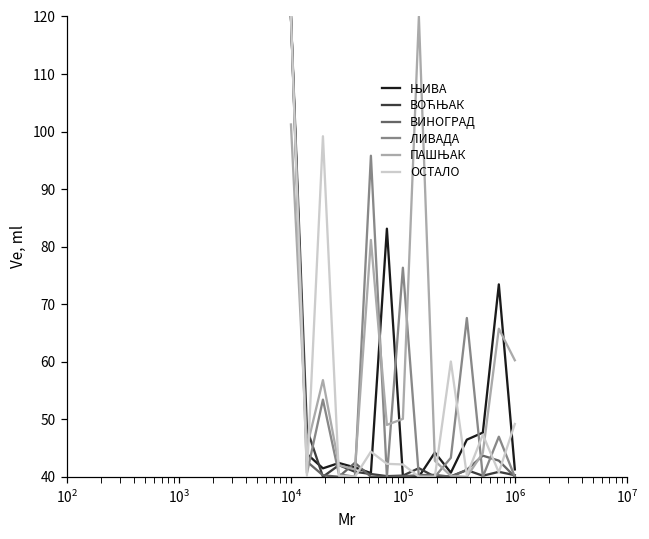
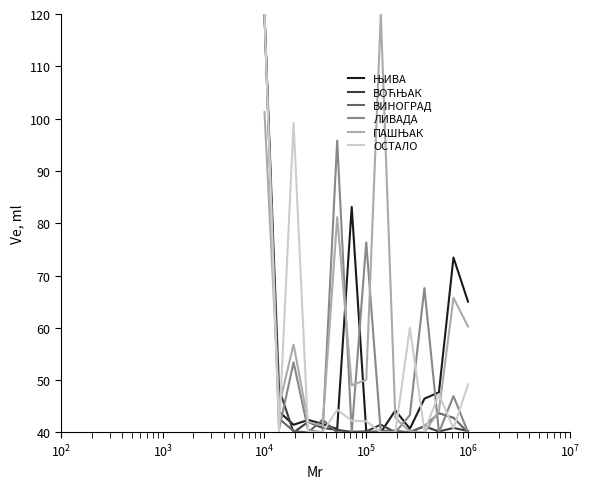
ЊИВА, 10^6: 41 -> 65
